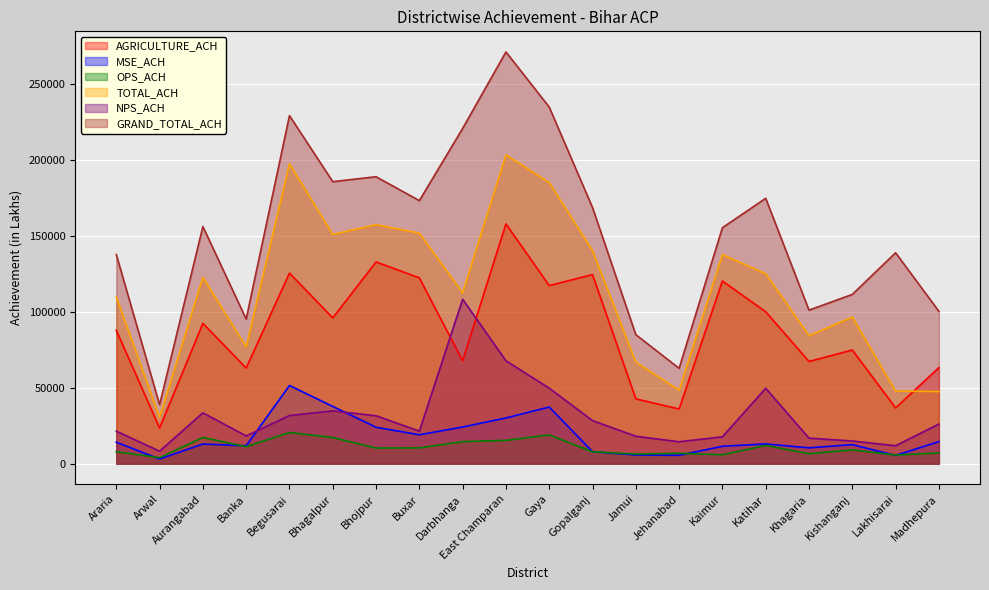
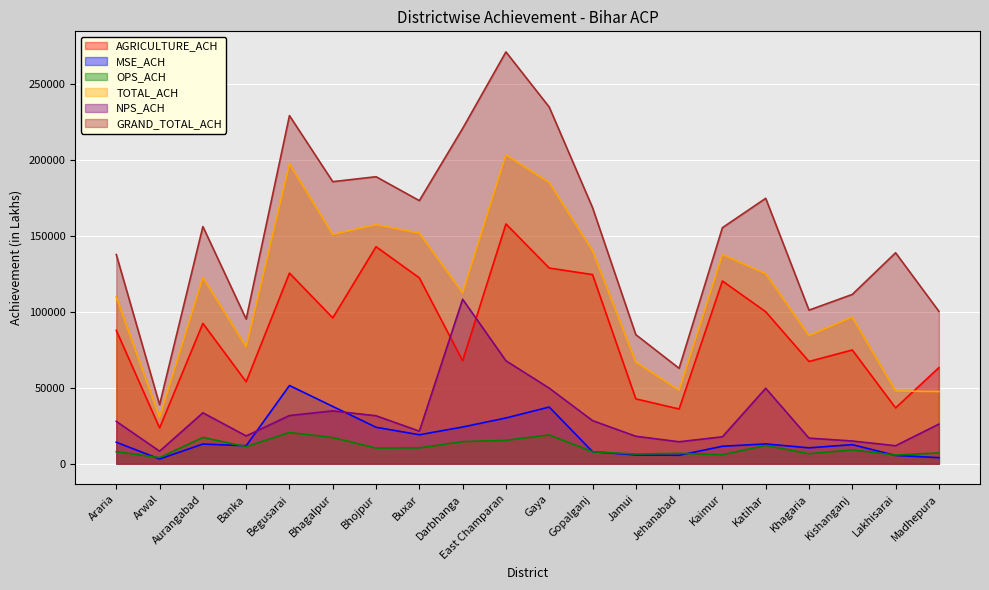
NPS_ACH, Araria: 21000 -> 28000
AGRICULTURE_ACH, Banka: 63000 -> 54000
AGRICULTURE_ACH, Bhojpur: 133000 -> 143000
AGRICULTURE_ACH, Gaya: 117000 -> 129000
MSE_ACH, Madhepura: 15000 -> 4000
